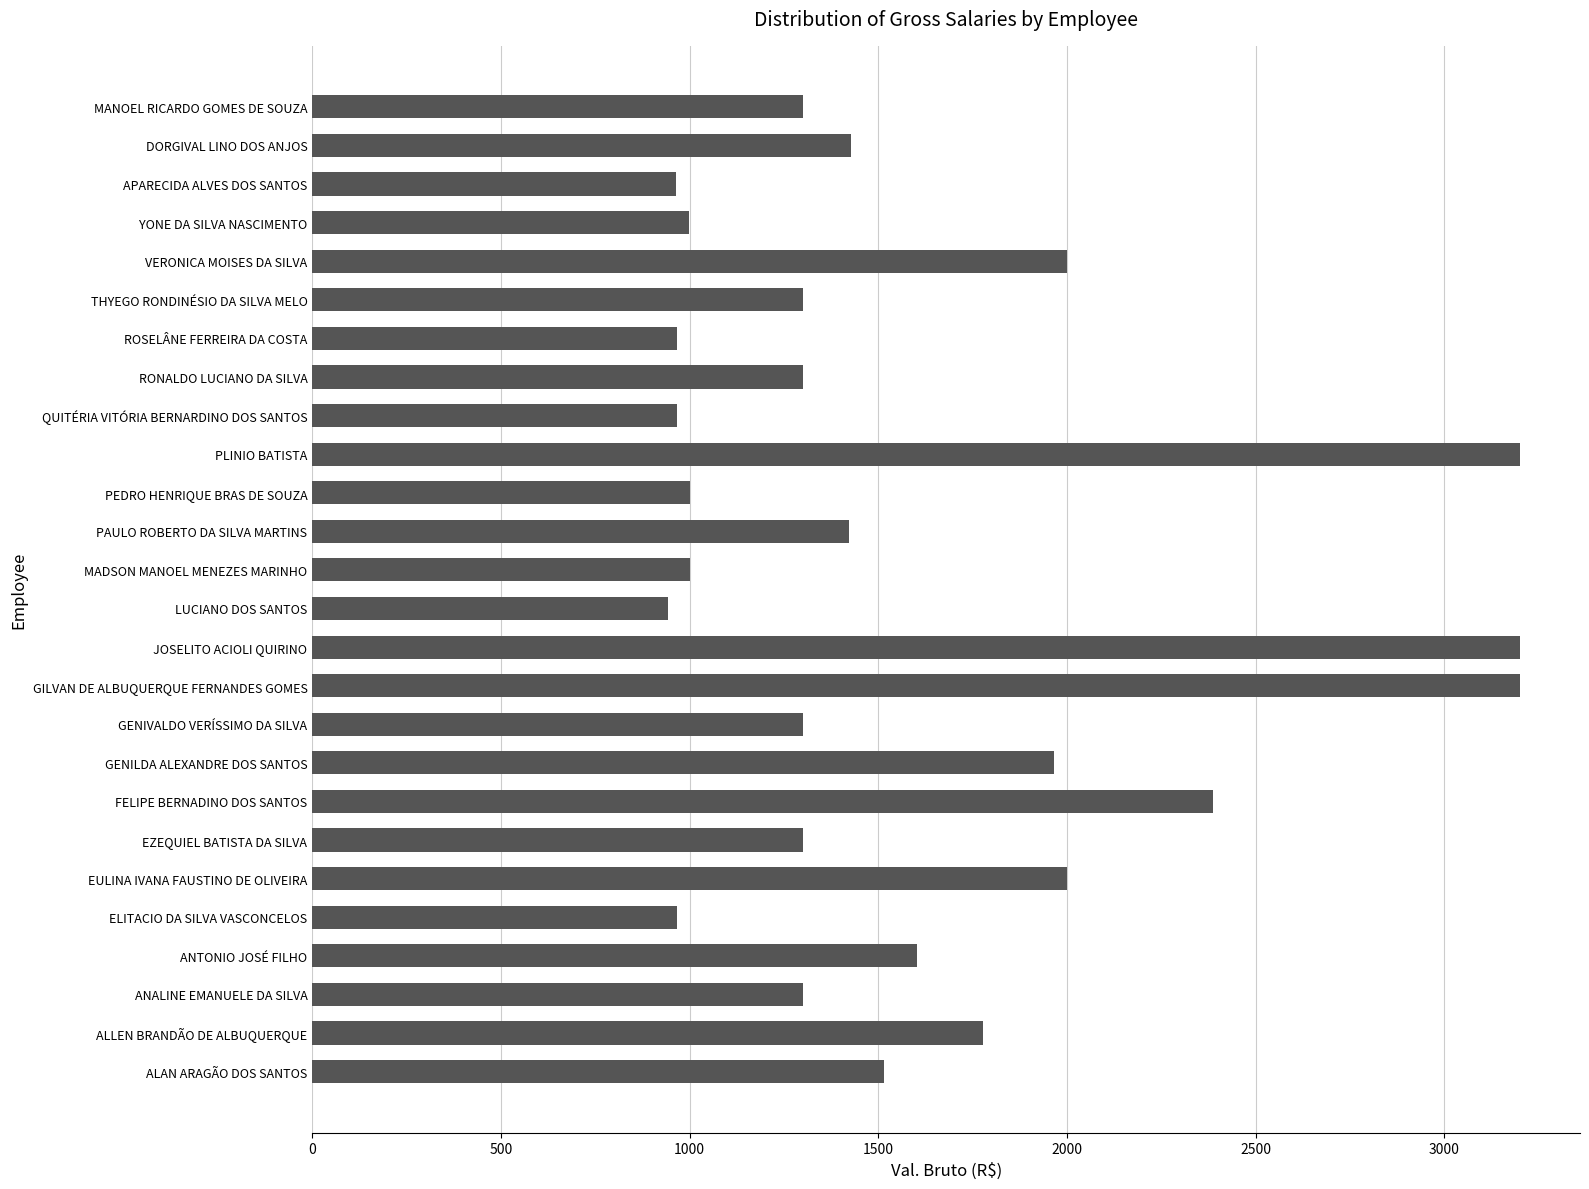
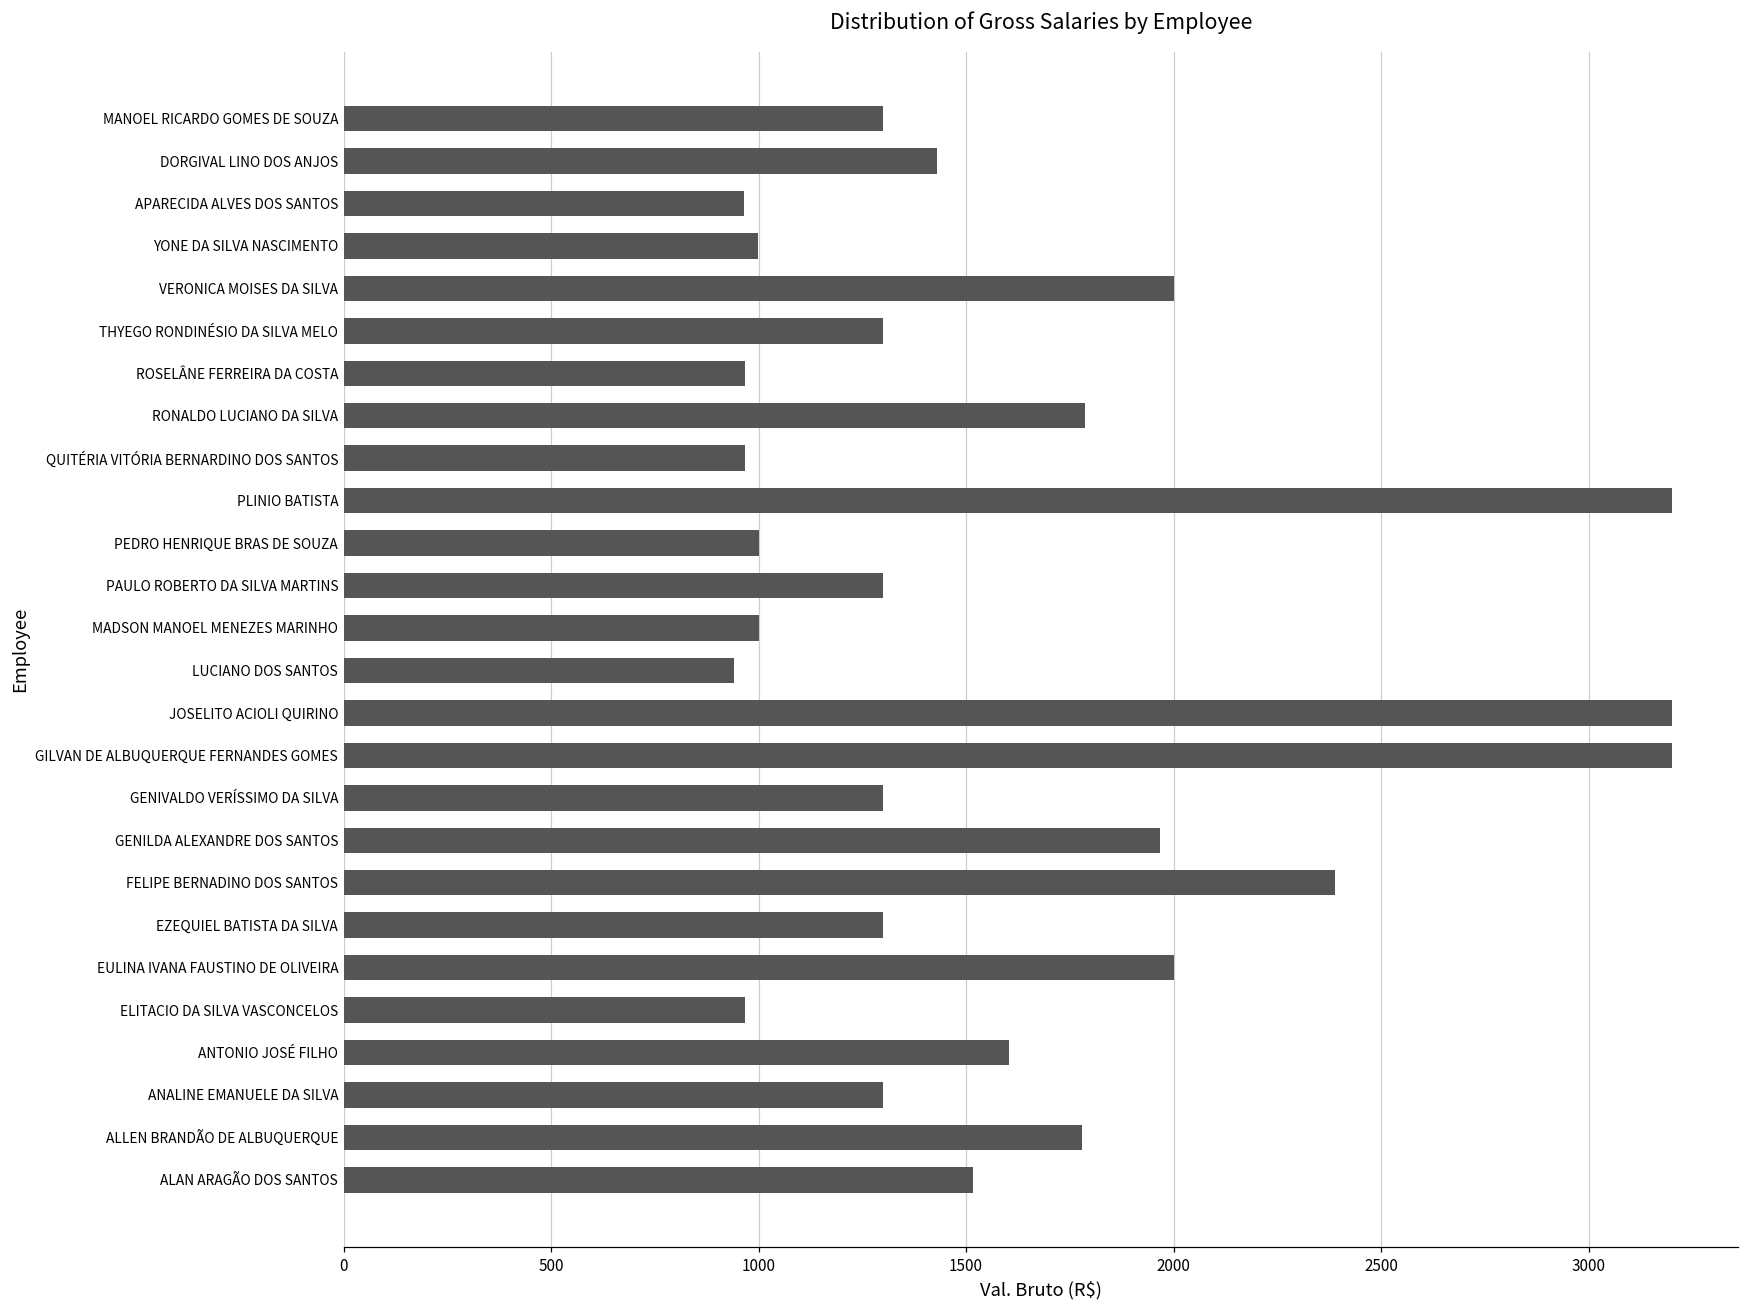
RONALDO LUCIANO DA SILVA: 1300 -> 1790
PAULO ROBERTO DA SILVA MARTINS: 1420 -> 1300
